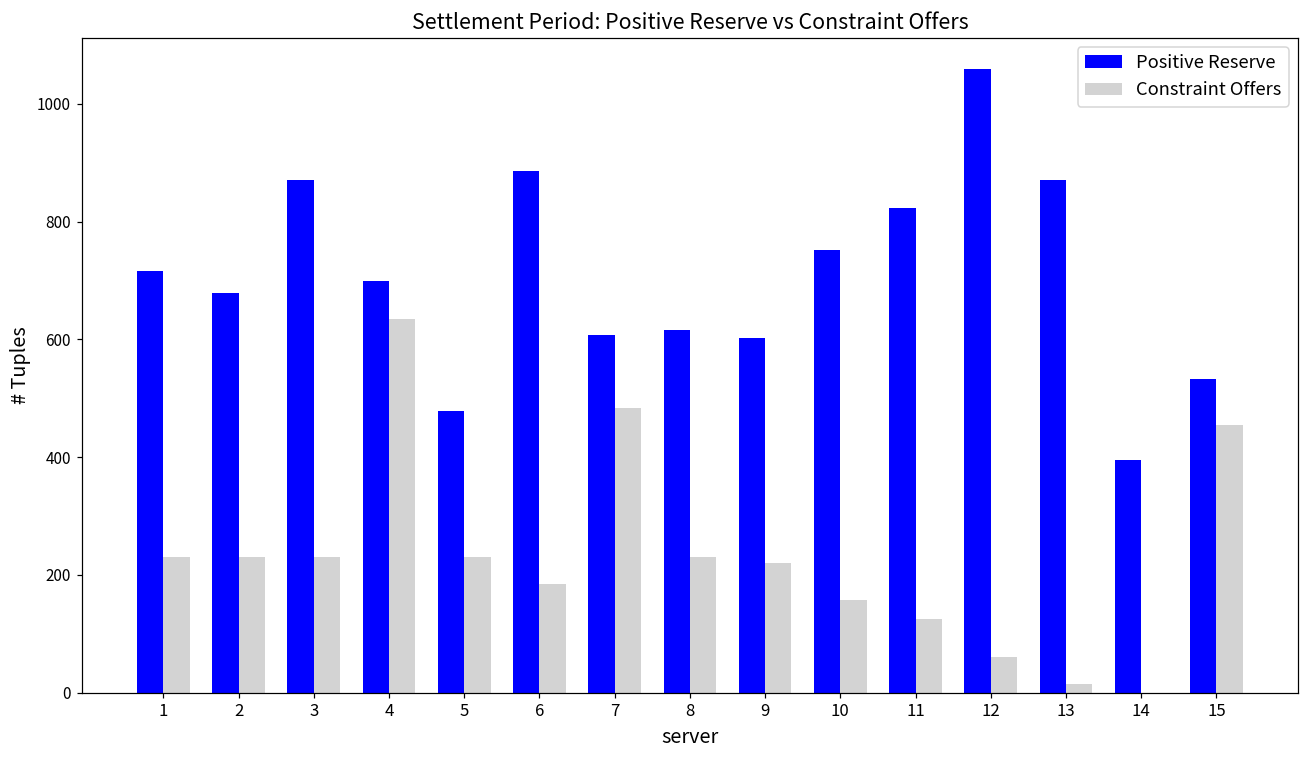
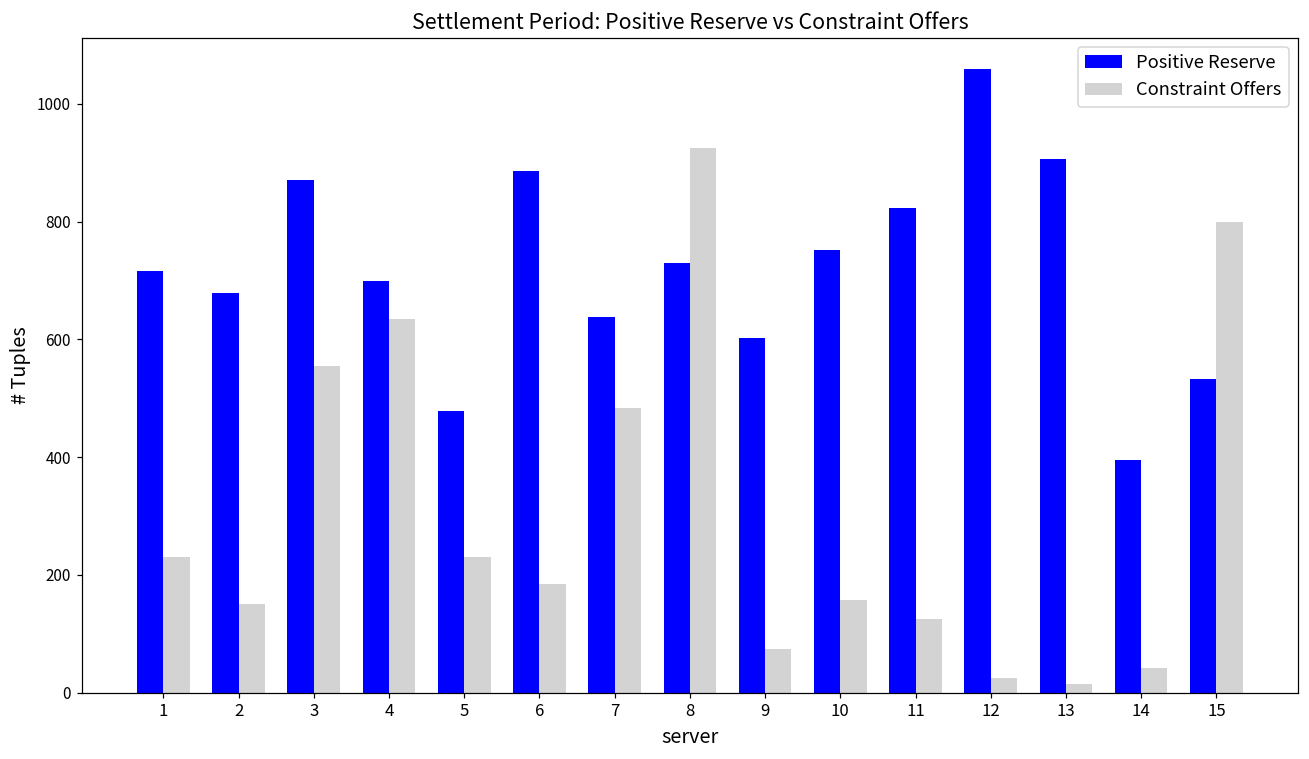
Constraint Offers, 2: 230 -> 150
Constraint Offers, 3: 230 -> 560
Positive Reserve, 7: 610 -> 640
Positive Reserve, 8: 620 -> 730
Constraint Offers, 8: 230 -> 920
Constraint Offers, 9: 220 -> 70
Constraint Offers, 12: 60 -> 30
Positive Reserve, 13: 870 -> 910
Constraint Offers, 14: 0 -> 40
Constraint Offers, 15: 460 -> 800
